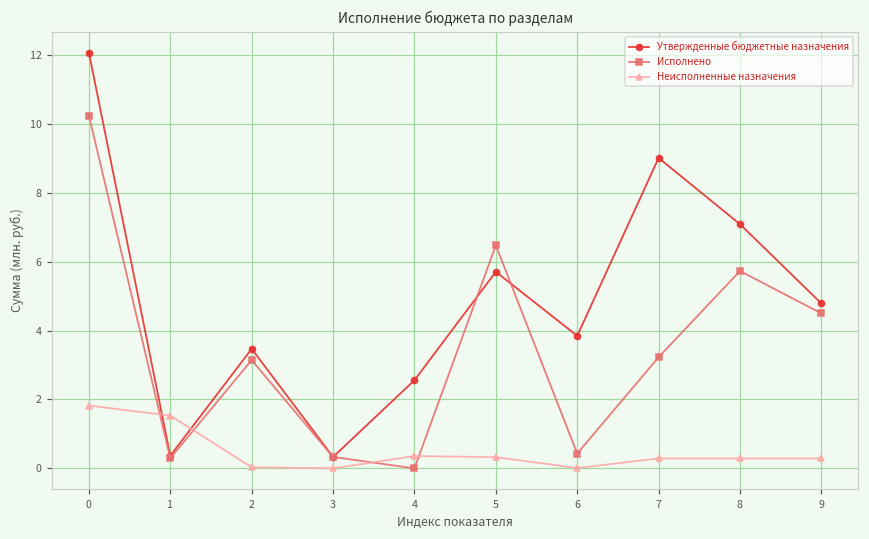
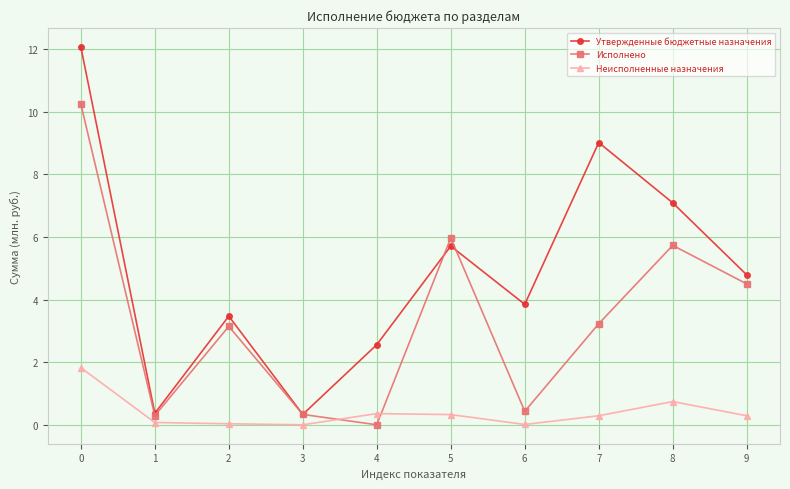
Неисполненные назначения, 1: 1.5 -> 0.1
Исполнено, 5: 6.5 -> 6.0
Неисполненные назначения, 8: 0.3 -> 0.7
